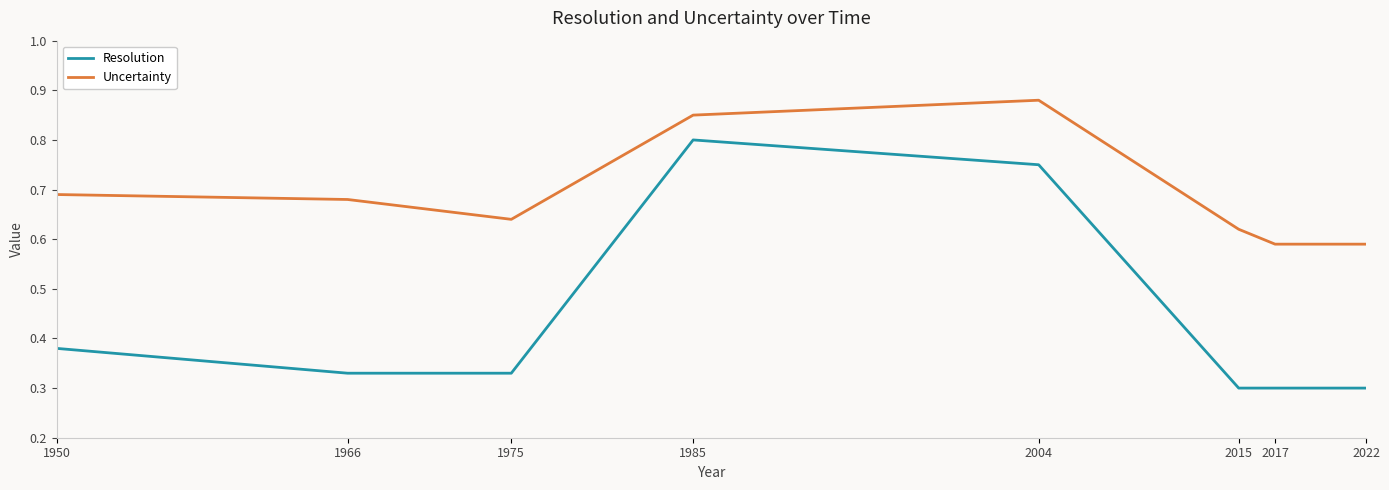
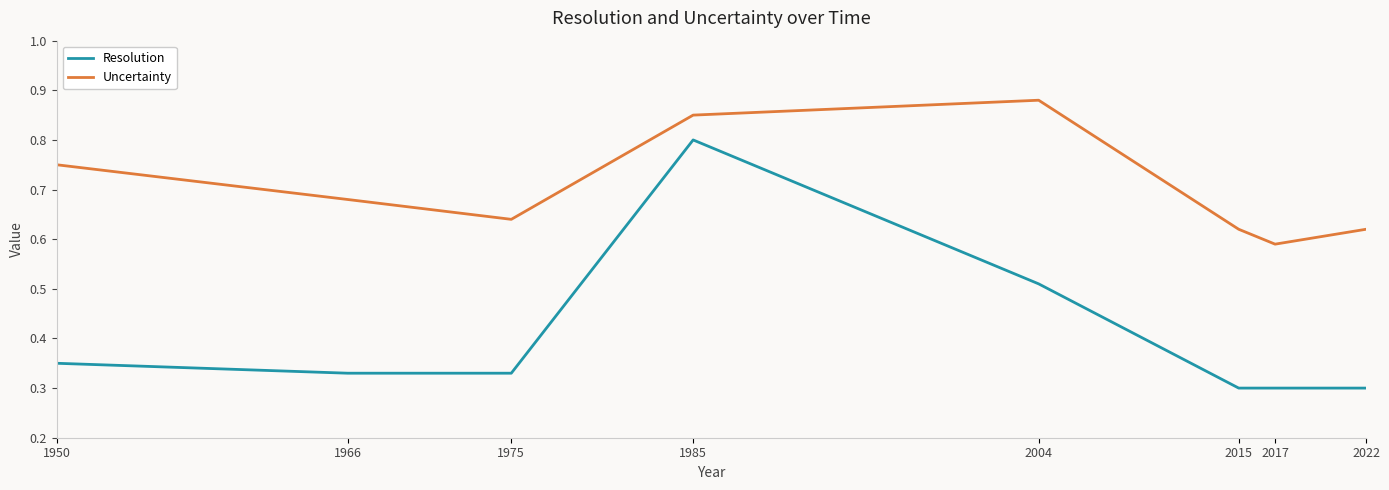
Resolution, 1950: 0.38 -> 0.35
Uncertainty, 1950: 0.69 -> 0.75
Resolution, 2004: 0.75 -> 0.51
Uncertainty, 2022: 0.59 -> 0.62
